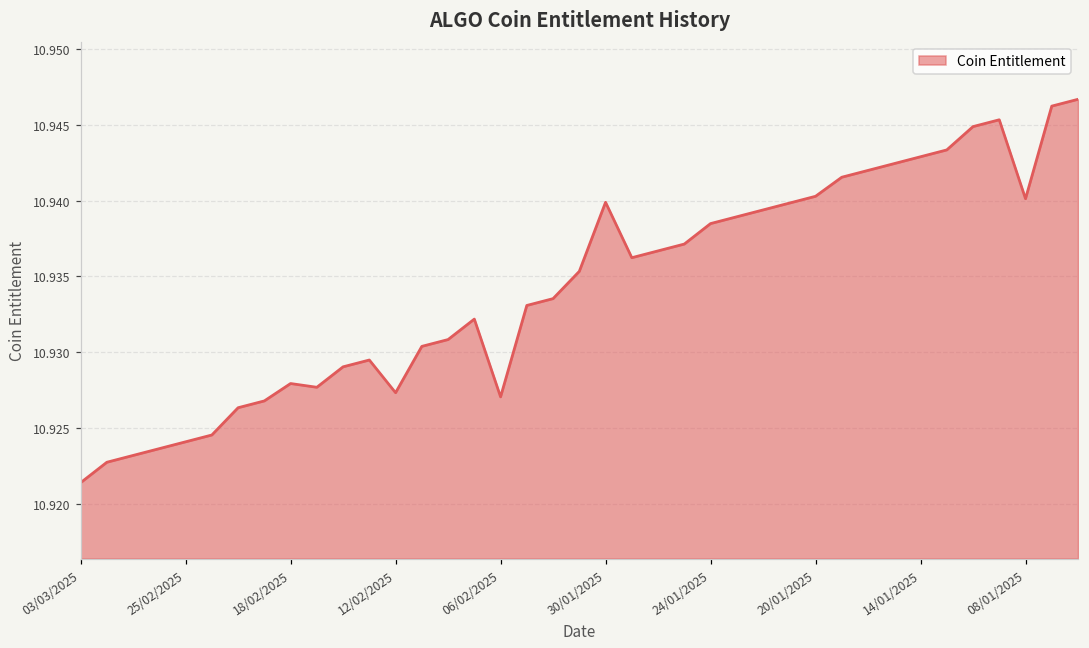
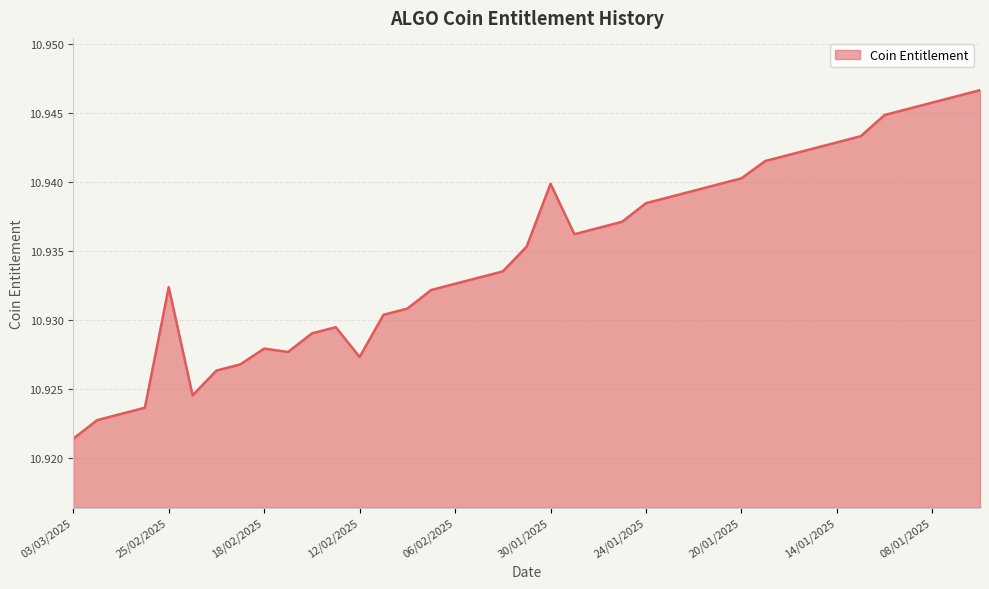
25/02/2025: 10.9241 -> 10.9324
06/02/2025: 10.9271 -> 10.9326
08/01/2025: 10.9401 -> 10.9458
